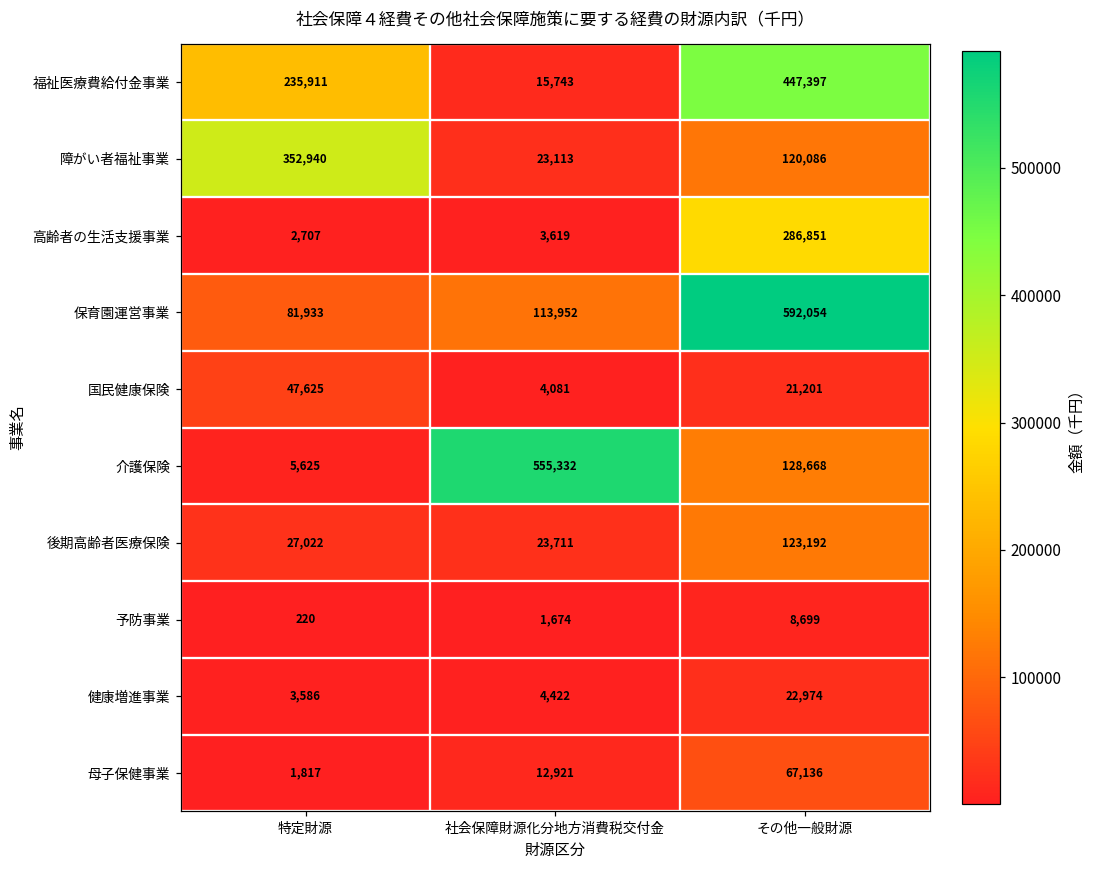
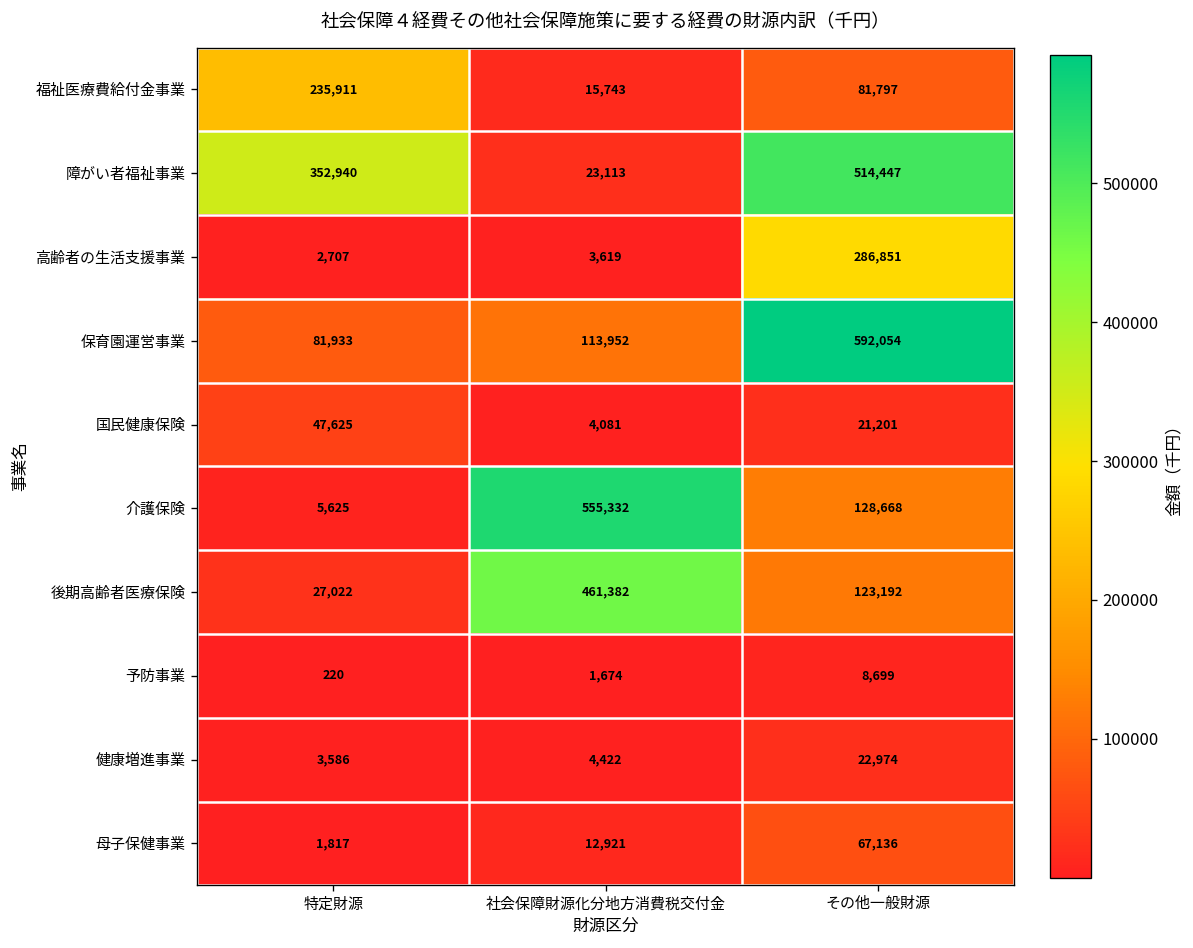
福祉医療費給付金事業, その他一般財源: 447,397 -> 81,797
障がい者福祉事業, その他一般財源: 120,086 -> 514,447
後期高齢者医療保険, 社会保障財源化分地方消費税交付金: 23,711 -> 461,382
